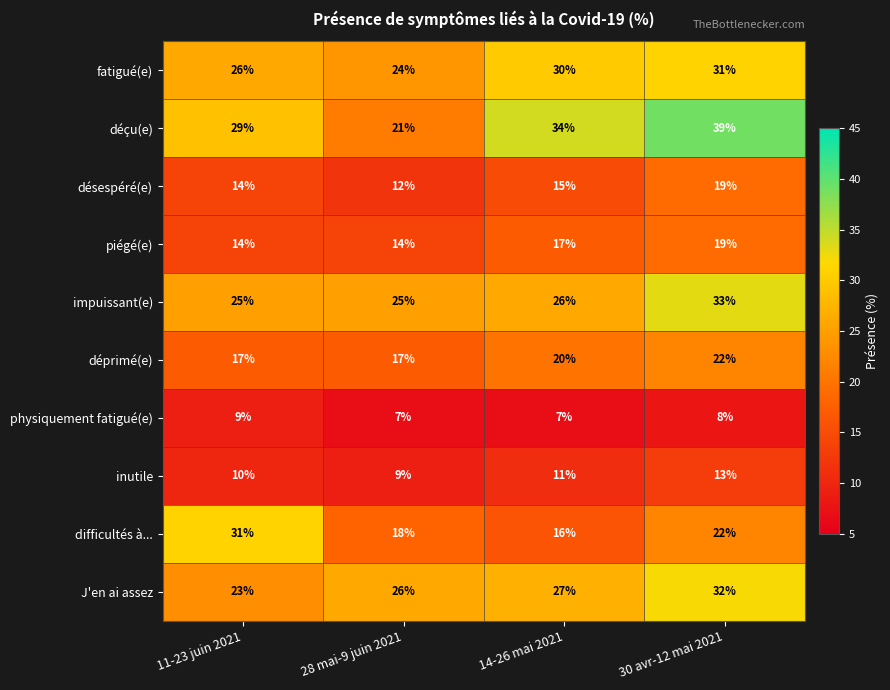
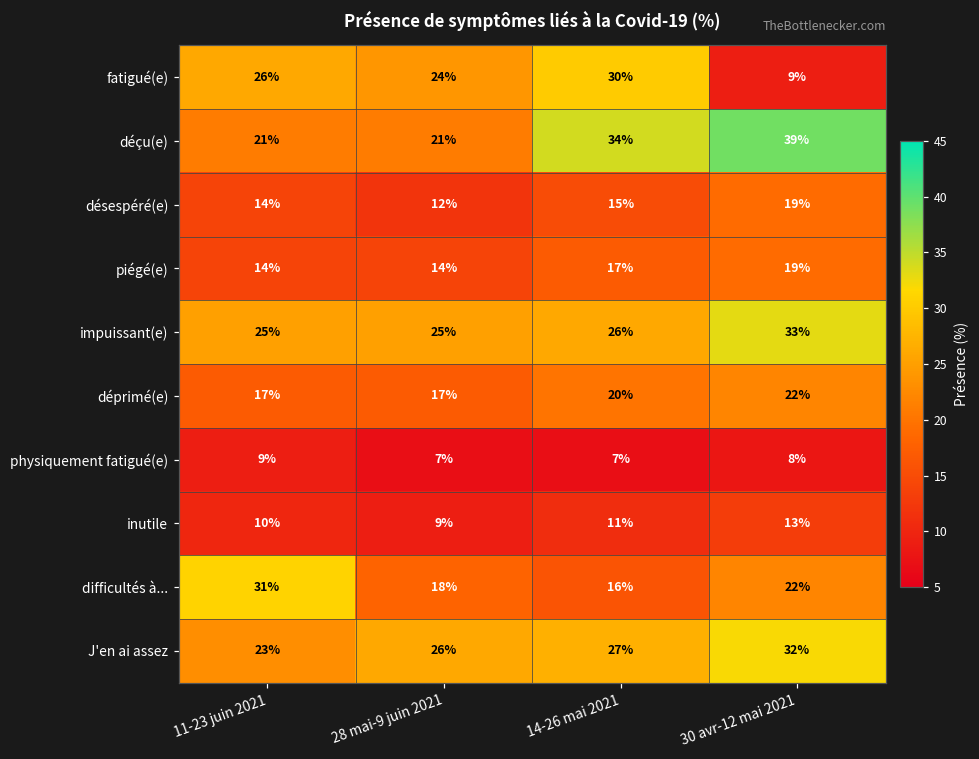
fatigué(e), 30 avr-12 mai 2021: 31% -> 9%
déçu(e), 11-23 juin 2021: 29% -> 21%
